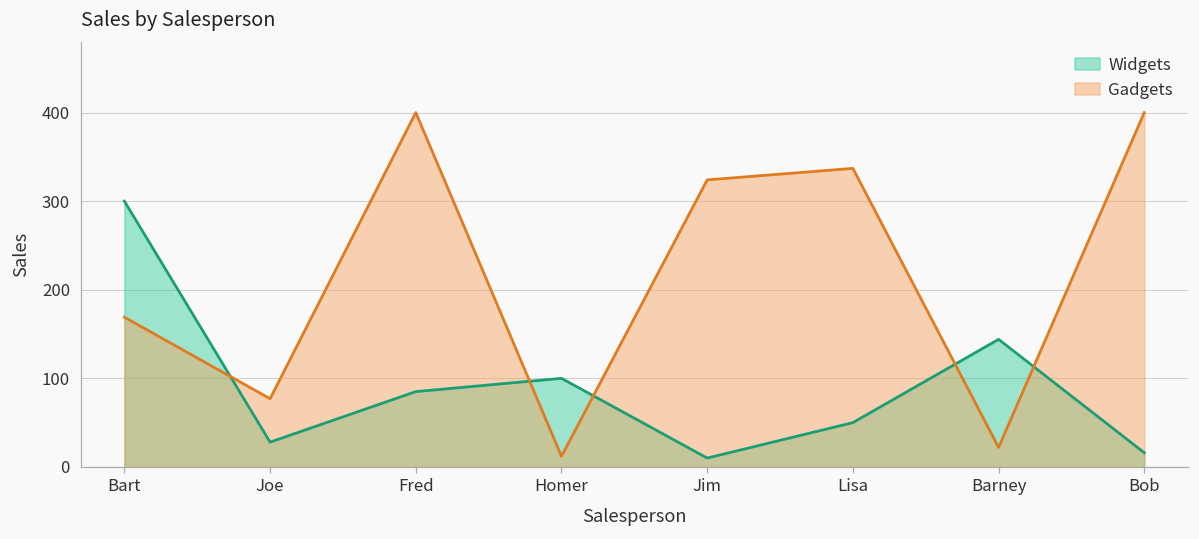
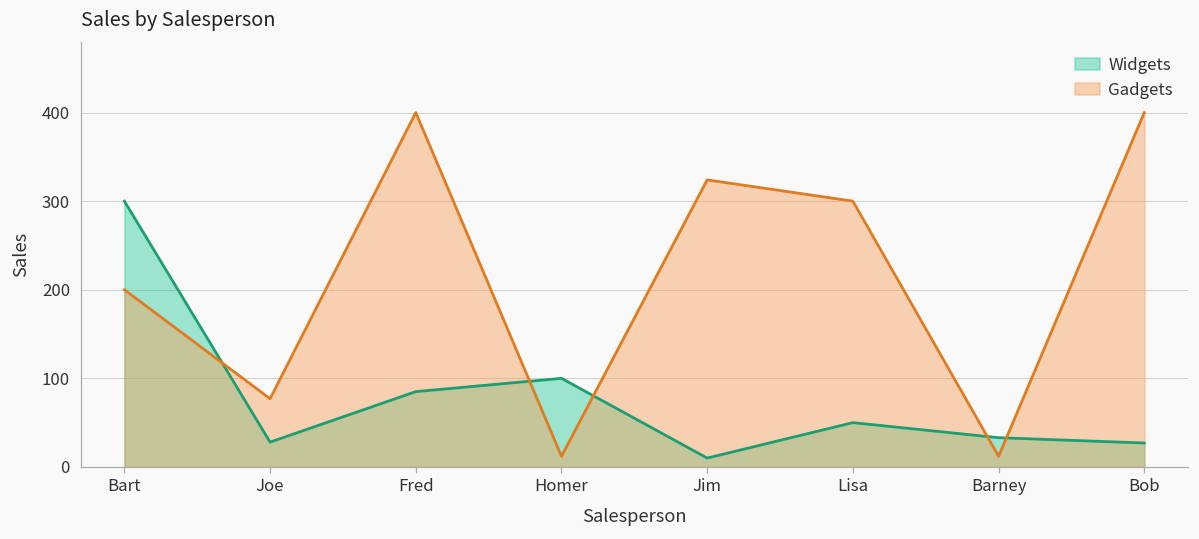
Gadgets, Bart: 170 -> 200
Gadgets, Lisa: 340 -> 300
Widgets, Barney: 140 -> 30
Gadgets, Barney: 20 -> 10
Widgets, Bob: 20 -> 30
